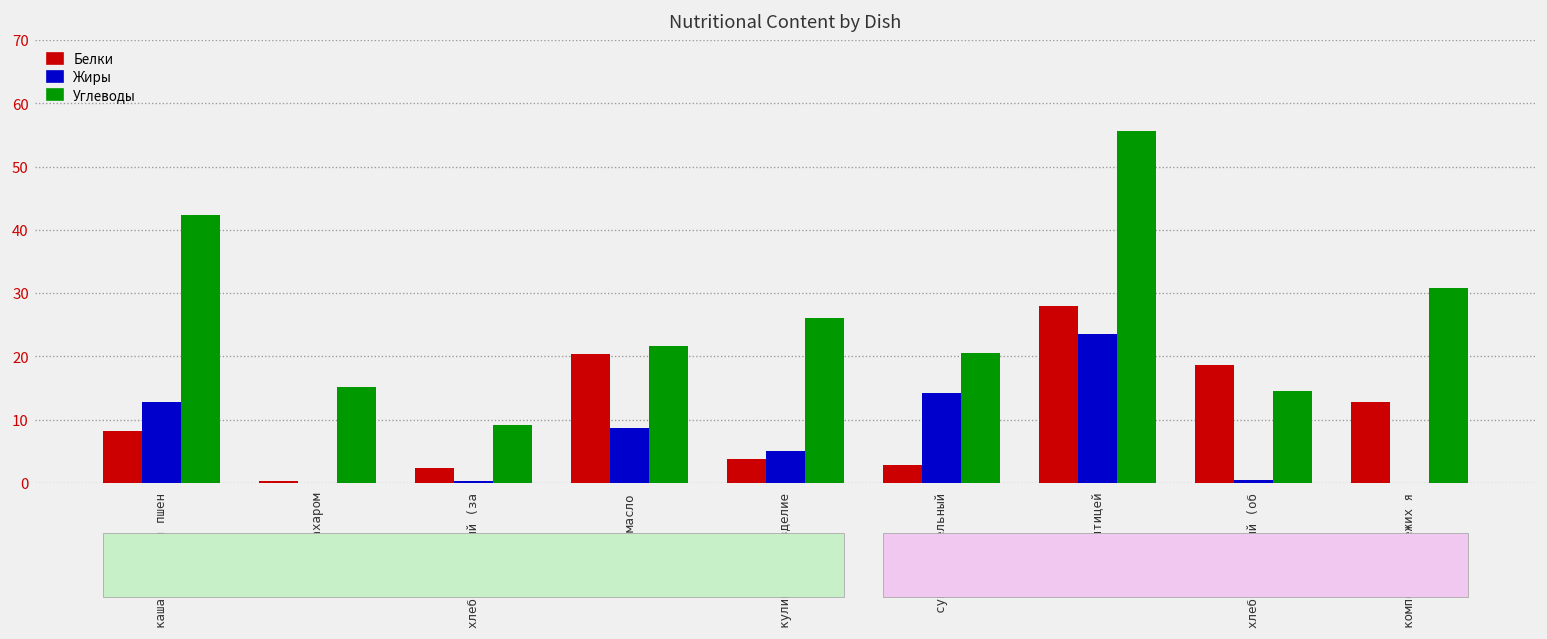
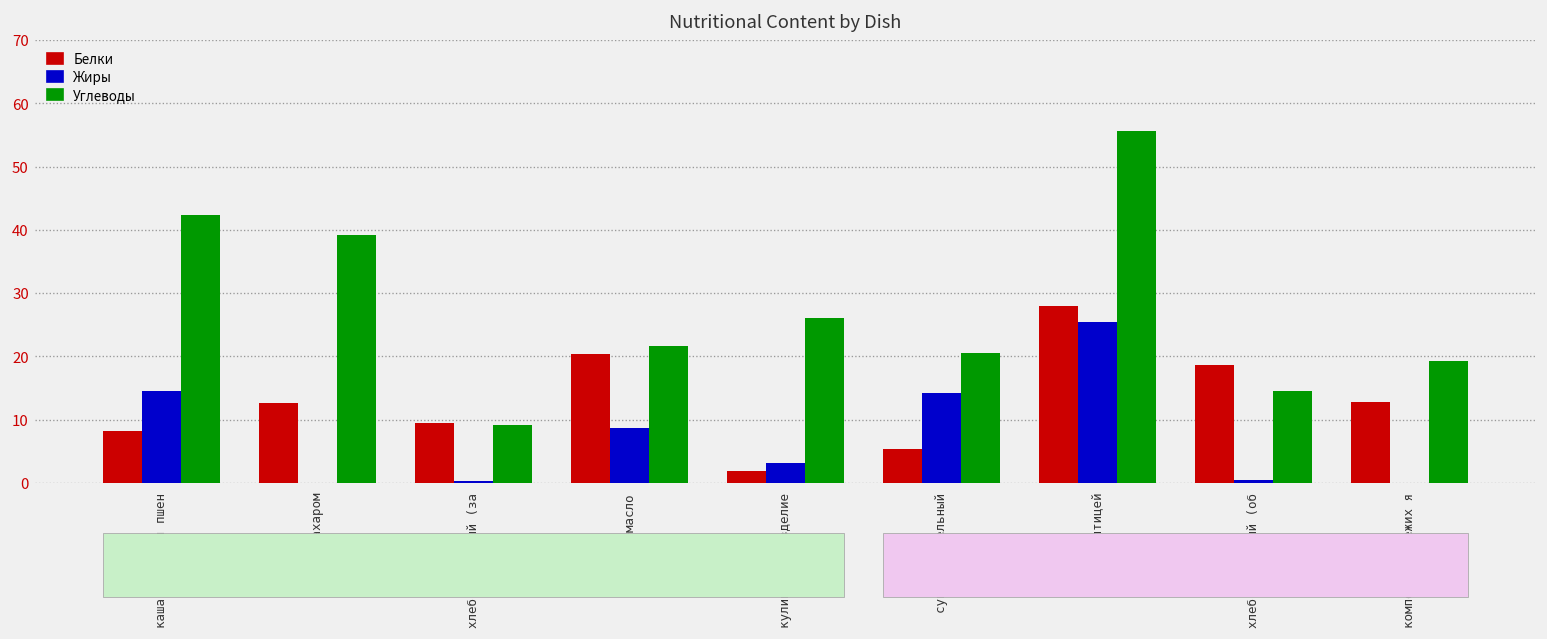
Жиры, каша молочная пшен: 13 -> 15
Белки, чай с сахаром: 0 -> 13
Углеводы, чай с сахаром: 15 -> 39
Белки, хлеб пшеничный (за: 2 -> 9
Белки, кулинарное изделие: 4 -> 2
Жиры, кулинарное изделие: 5 -> 3
Белки, суп картофельный: 3 -> 5
Жиры, плов с птицей: 24 -> 25
Углеводы, компот из свежих я: 31 -> 19
